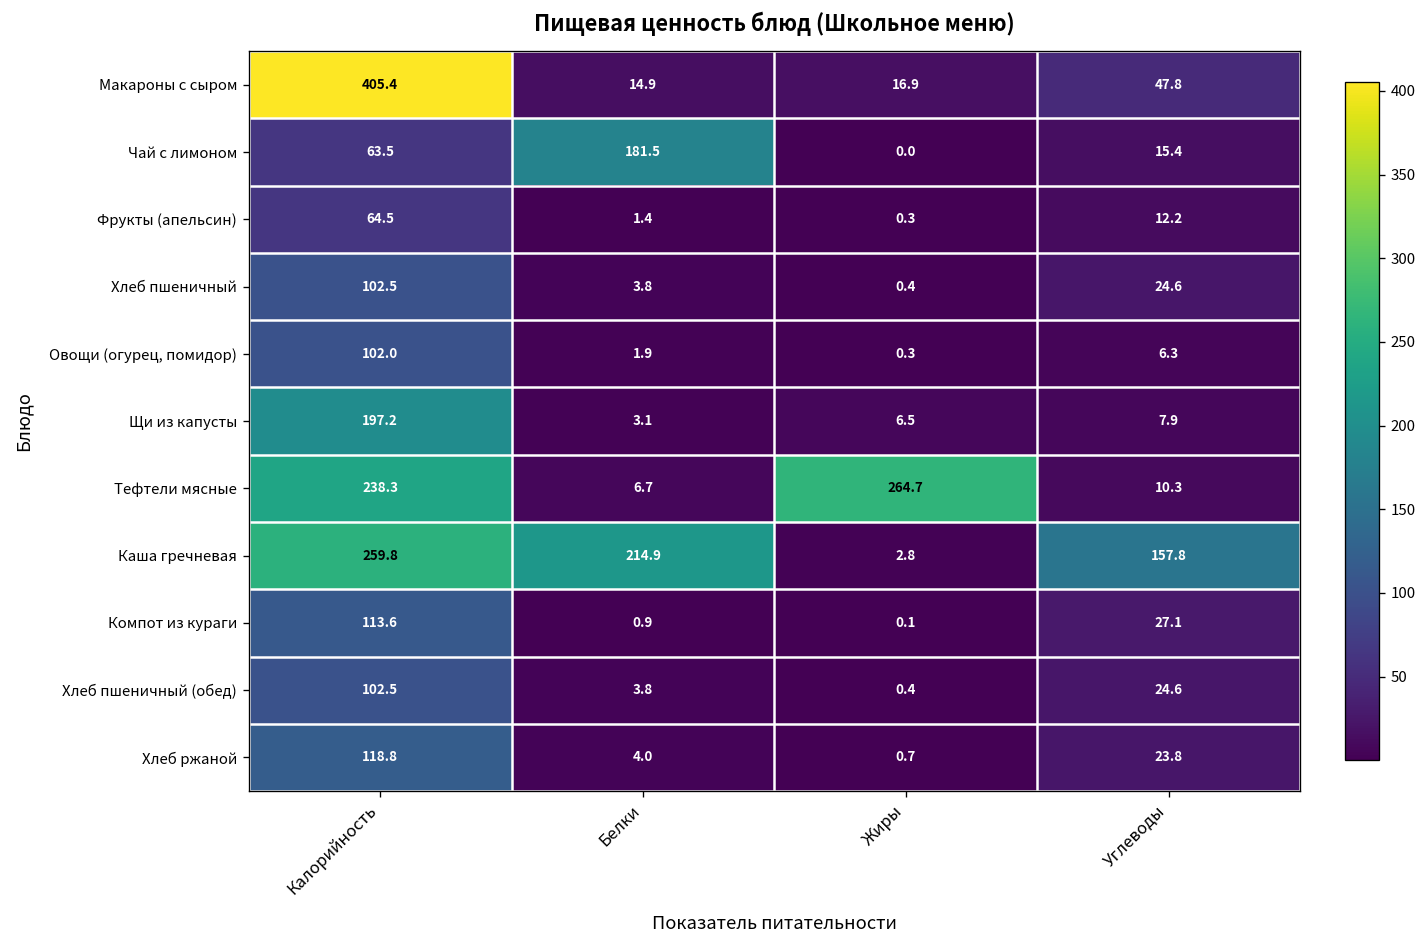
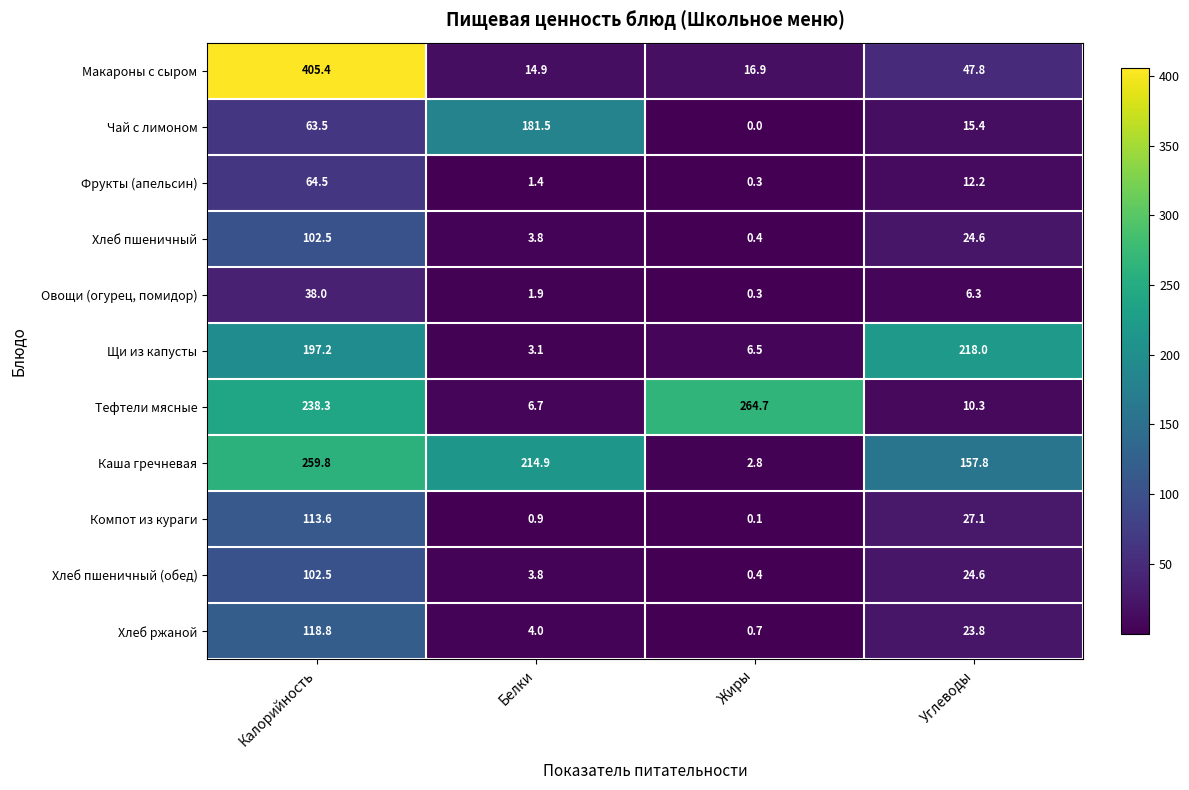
Овощи (огурец, помидор), Калорийность: 102.0 -> 38.0
Щи из капусты, Углеводы: 7.9 -> 218.0
